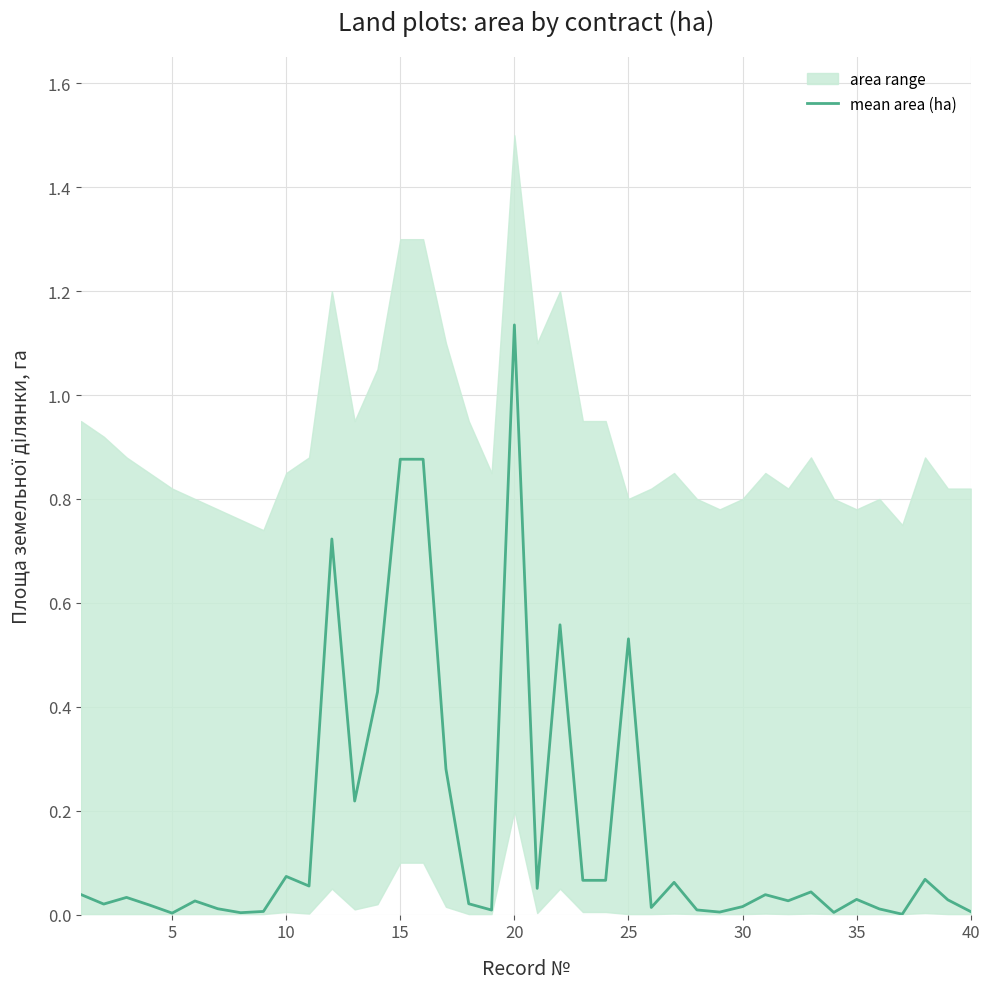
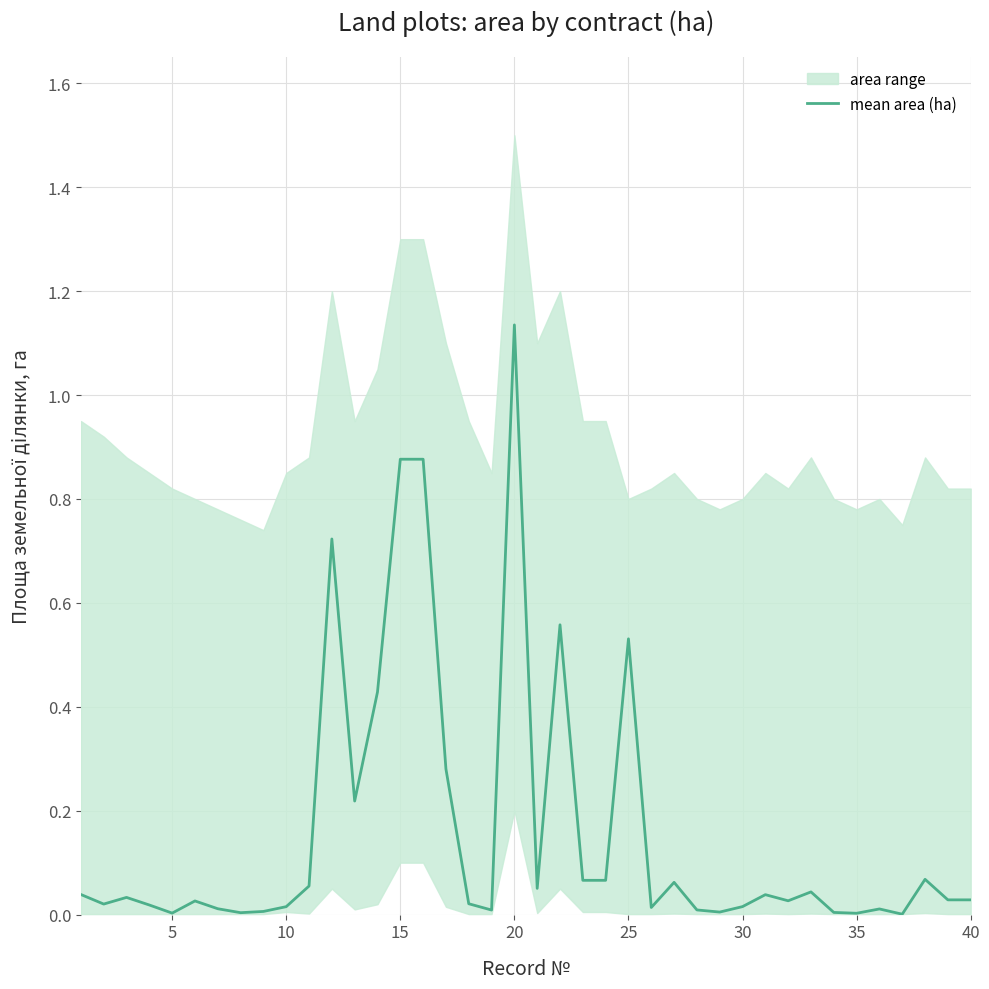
mean area (ha), 10: 0.07 -> 0.02
mean area (ha), 35: 0.03 -> 0.00
mean area (ha), 40: 0.01 -> 0.03
